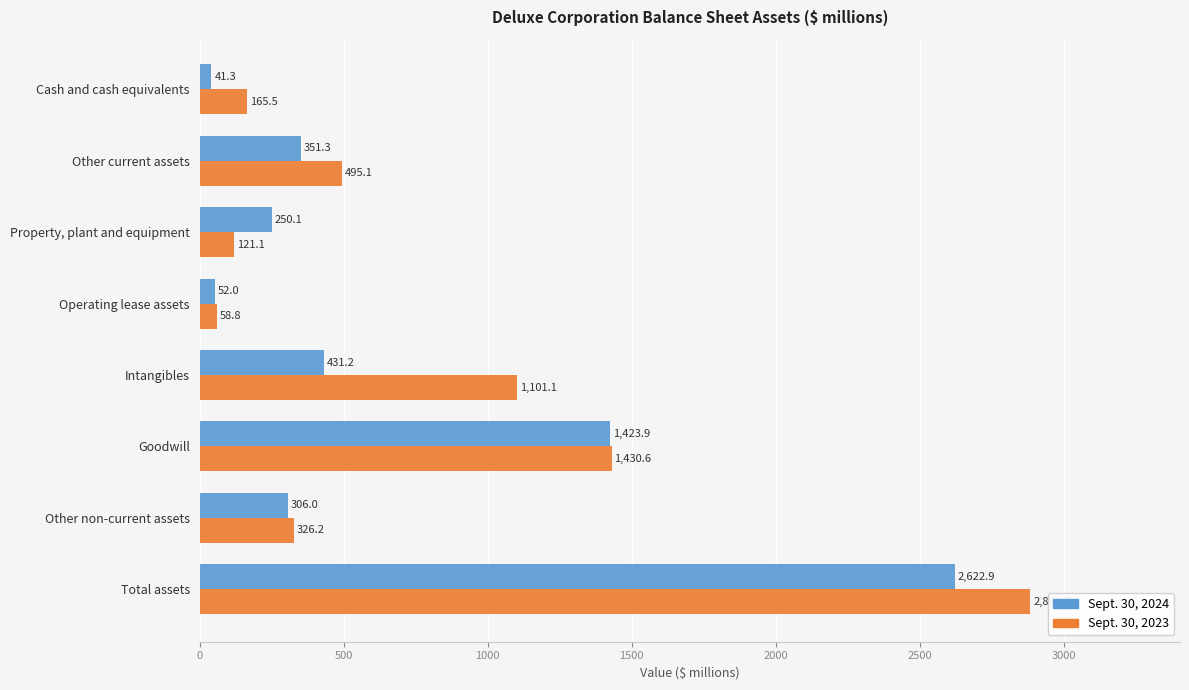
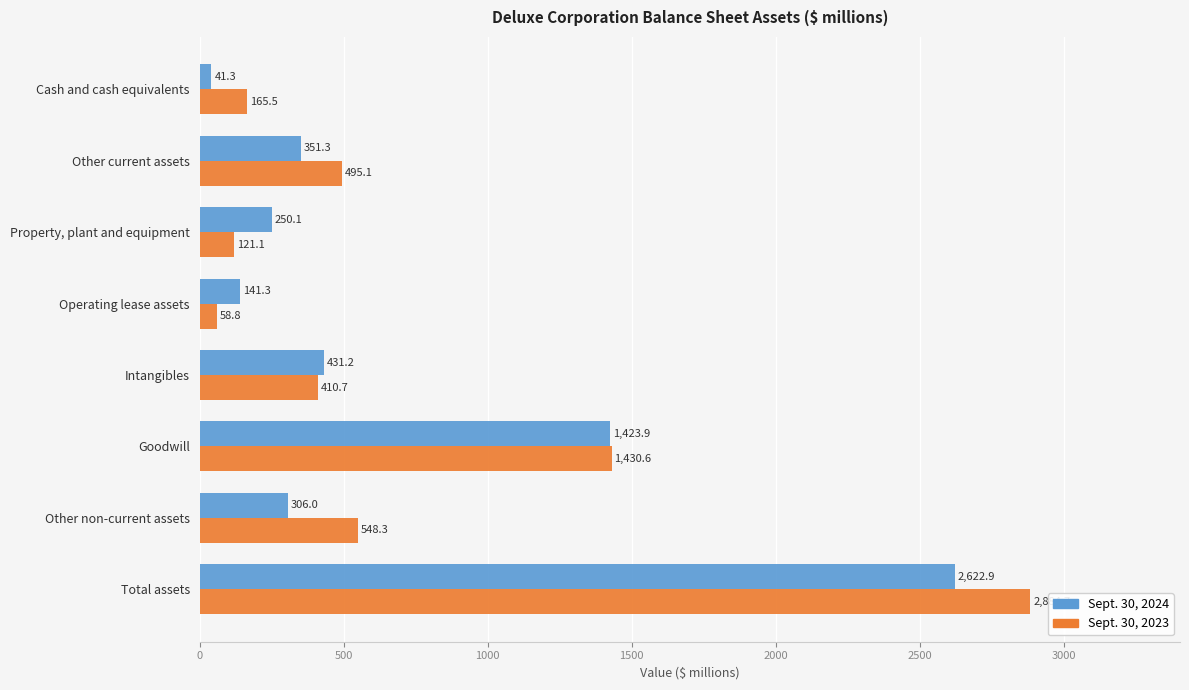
Sept. 30, 2024, Operating lease assets: 52.0 -> 141.3
Sept. 30, 2023, Intangibles: 1,101.1 -> 410.7
Sept. 30, 2023, Other non-current assets: 326.2 -> 548.3
